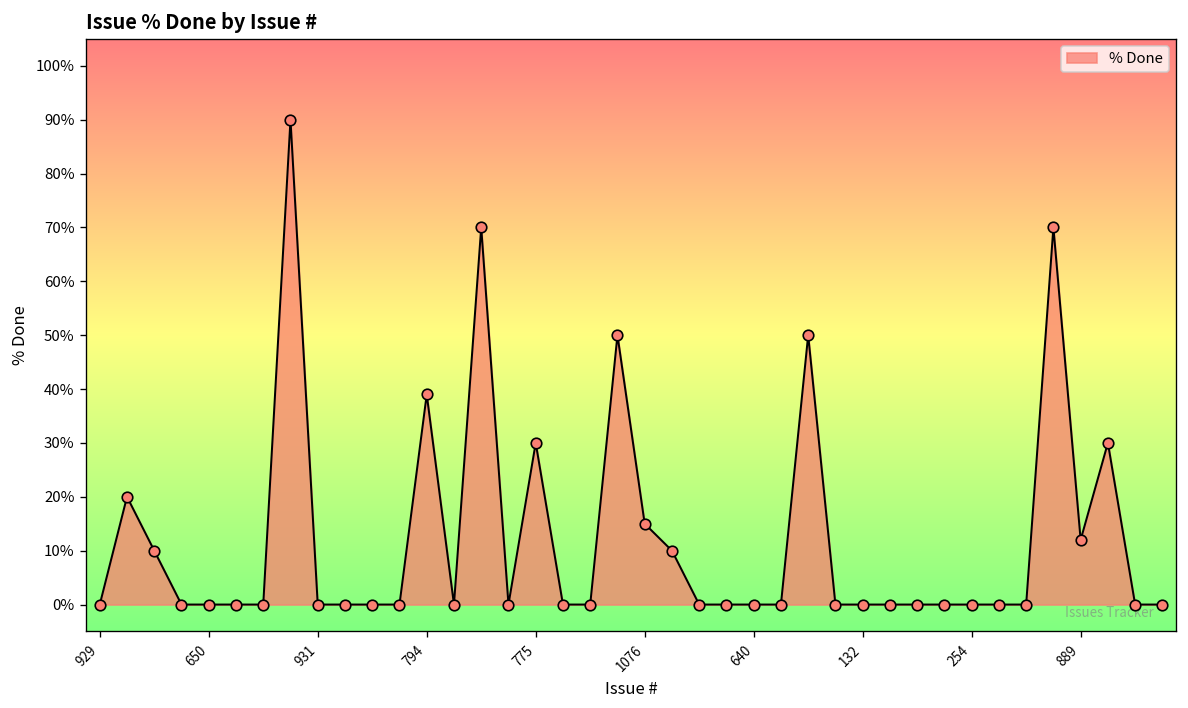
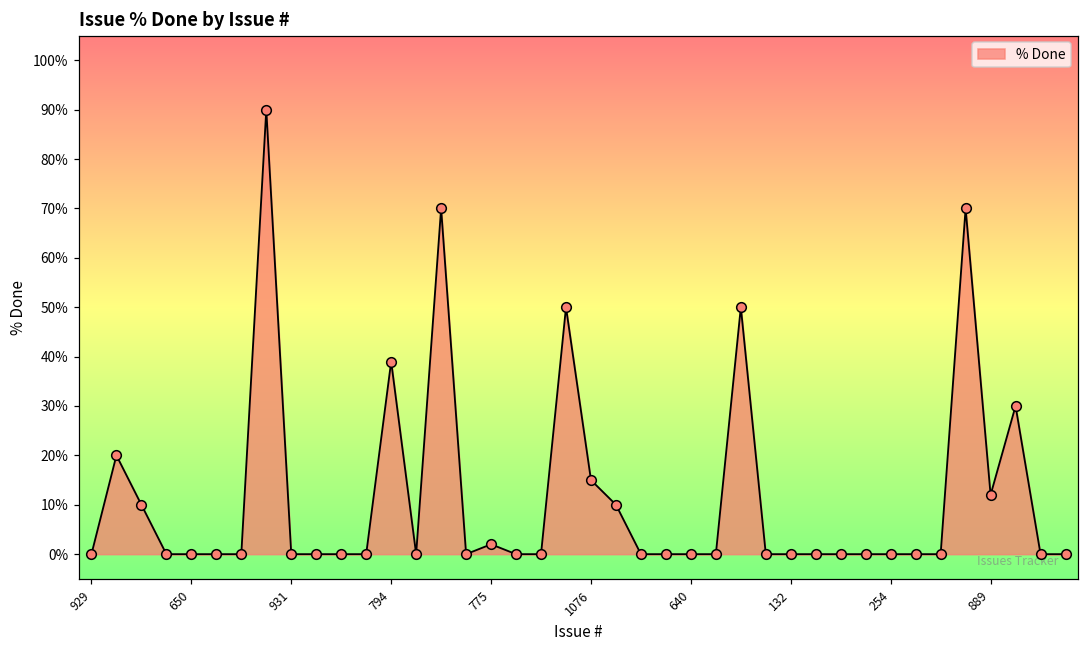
775: 30% -> 2%
